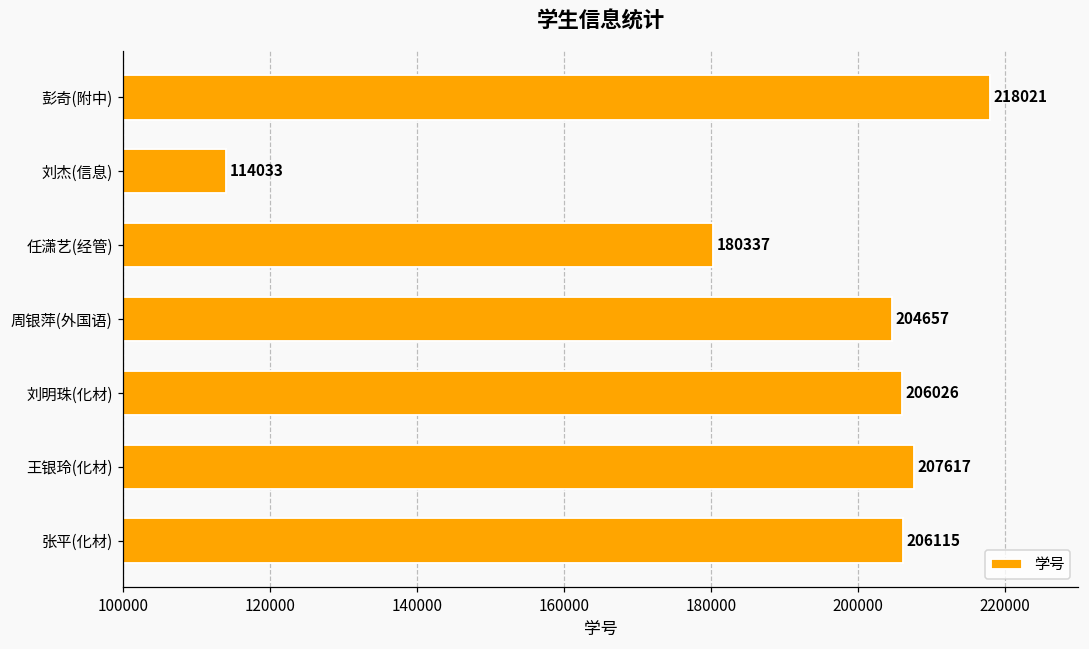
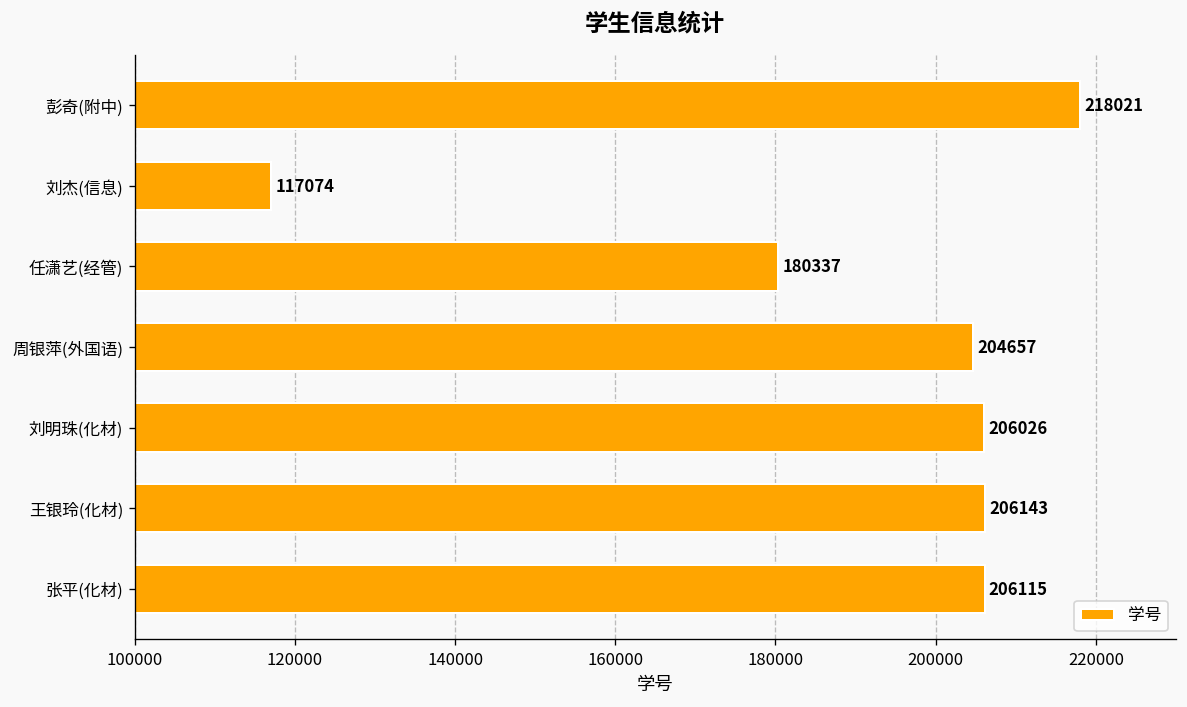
刘杰(信息): 114033 -> 117074
王银玲(化材): 207617 -> 206143
